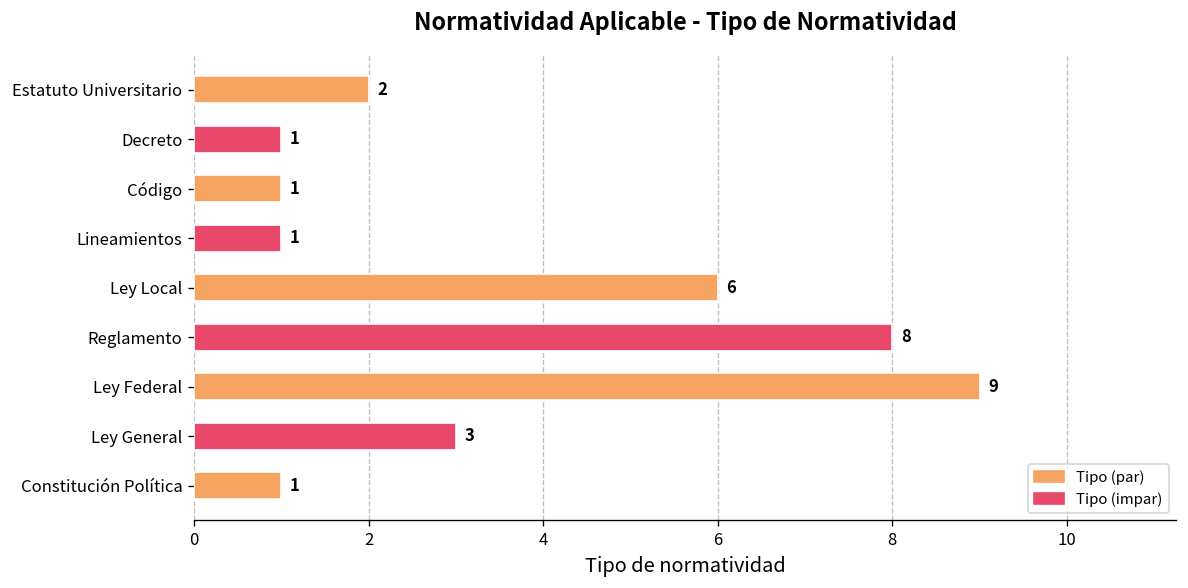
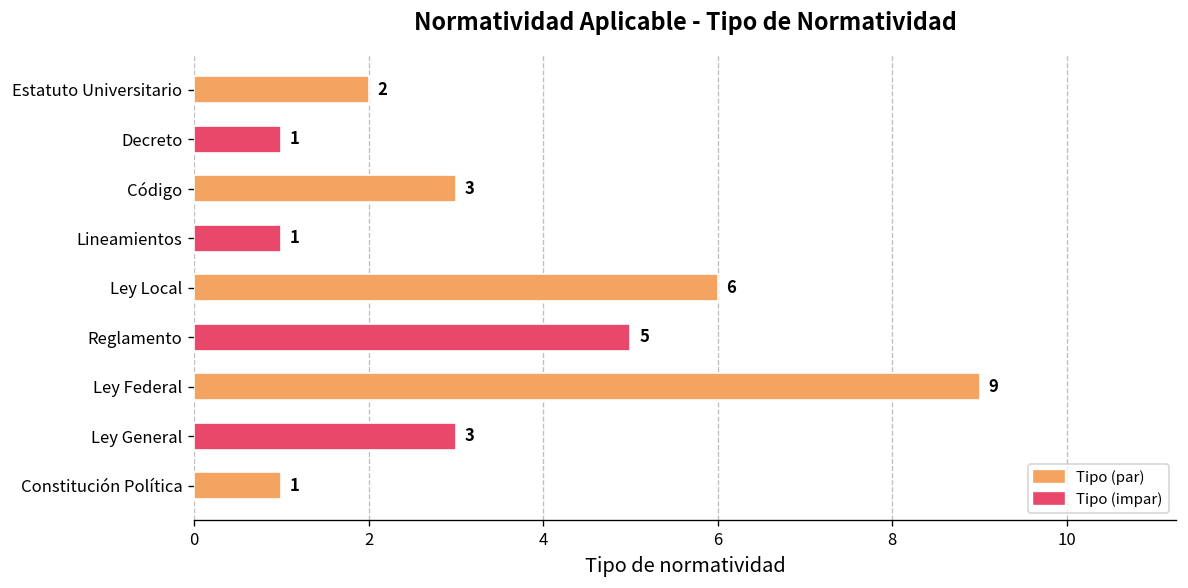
Código: 1 -> 3
Reglamento: 8 -> 5
